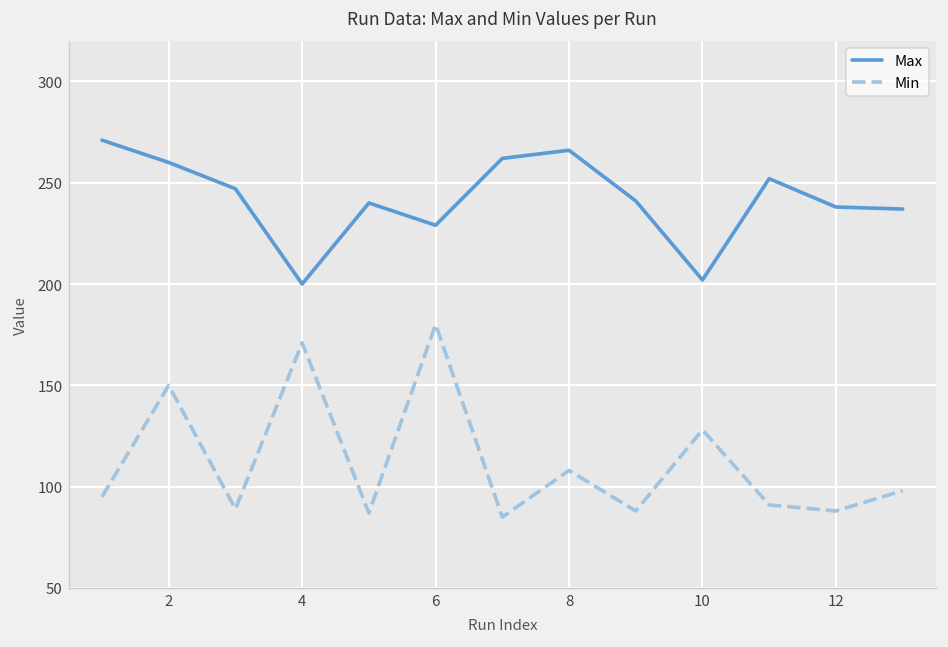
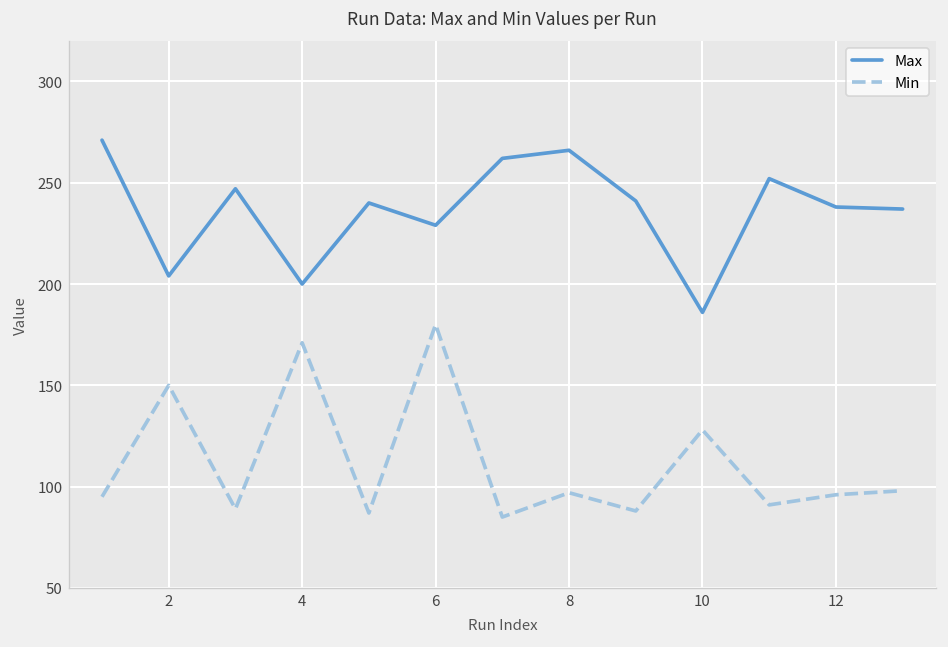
Max, 2: 260 -> 204
Min, 8: 108 -> 97
Max, 10: 202 -> 186
Min, 12: 88 -> 96
